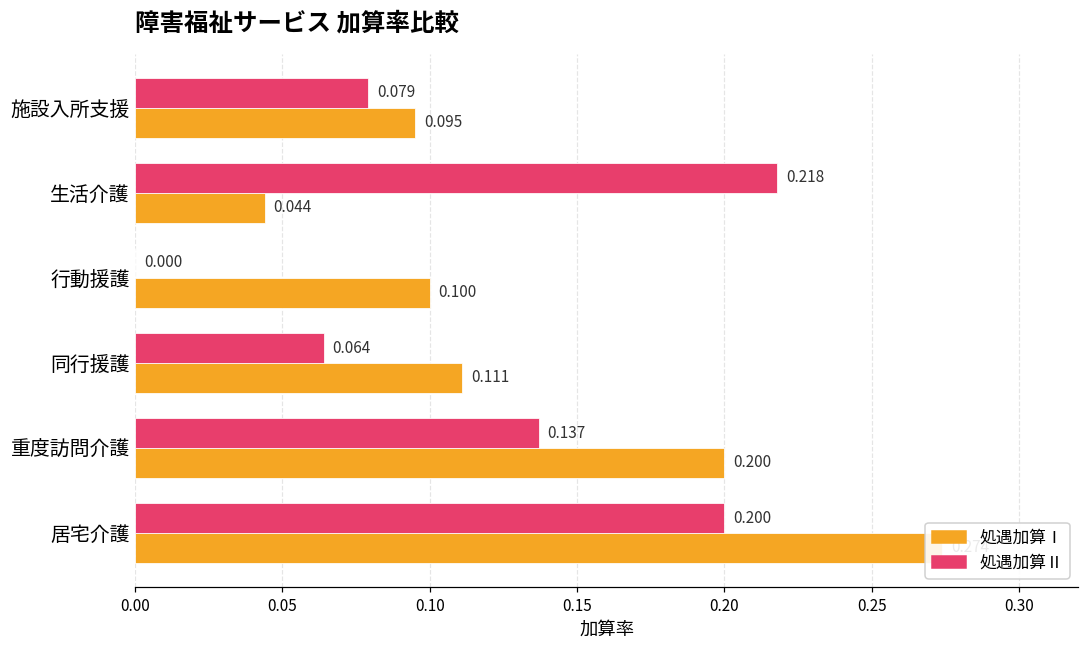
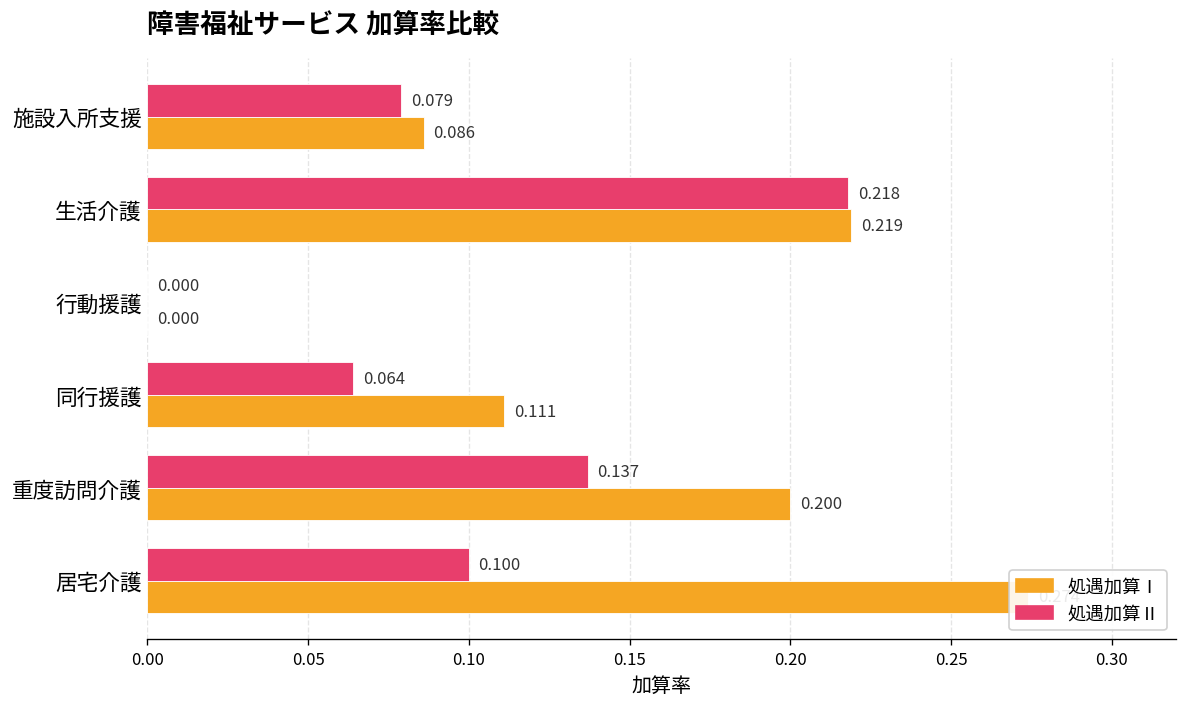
処遇加算Ⅰ, 施設入所支援: 0.095 -> 0.086
処遇加算Ⅰ, 生活介護: 0.044 -> 0.219
処遇加算Ⅰ, 行動援護: 0.100 -> 0.000
処遇加算Ⅱ, 居宅介護: 0.200 -> 0.100
